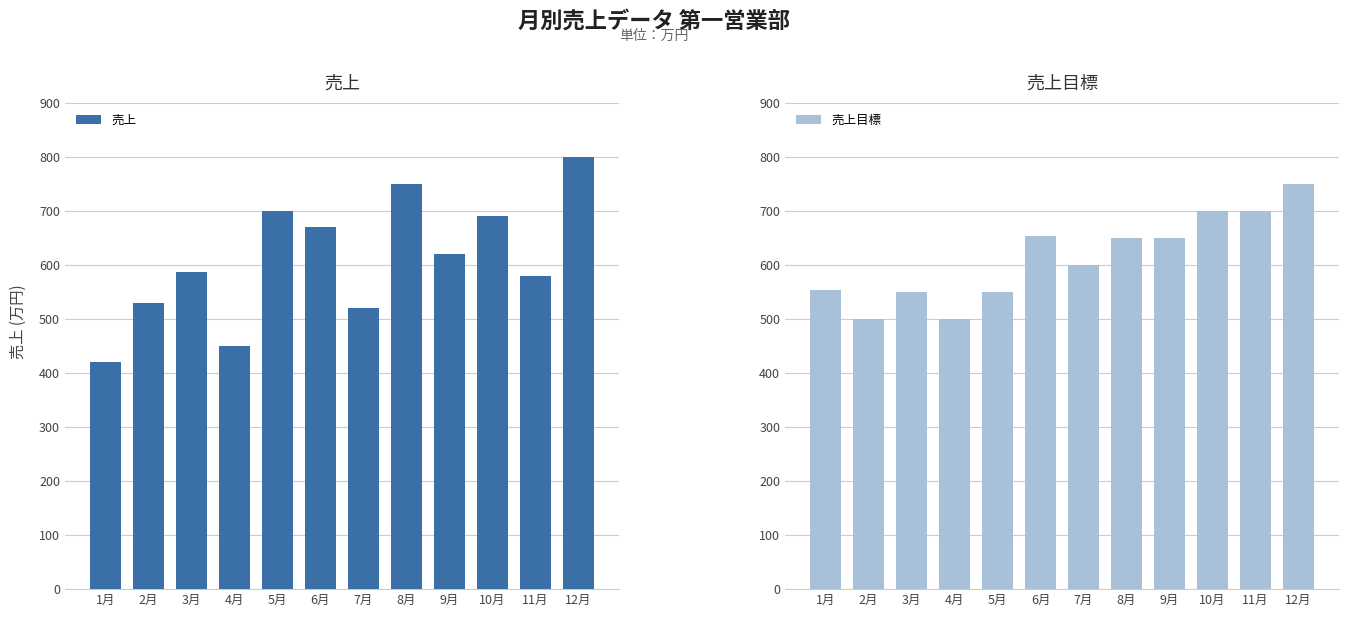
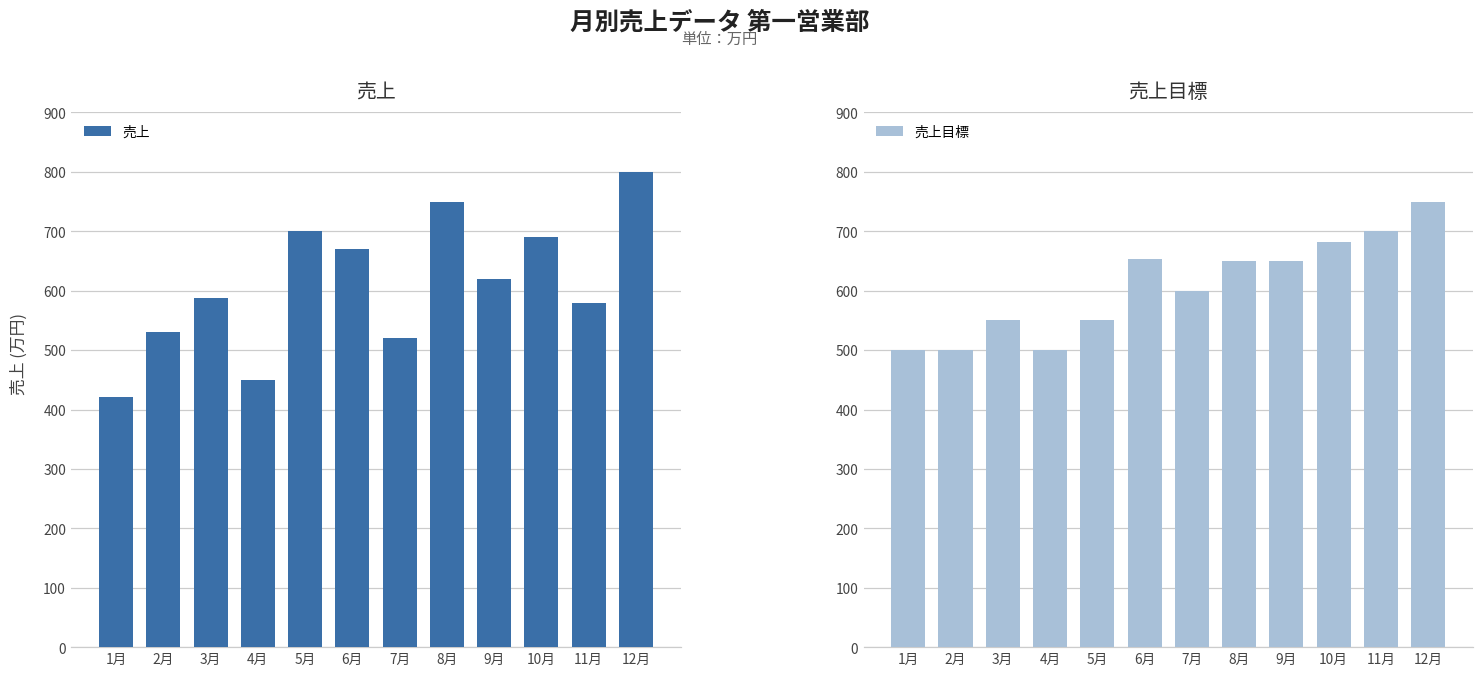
売上目標, 1月: 550 -> 500
売上目標, 10月: 700 -> 680
